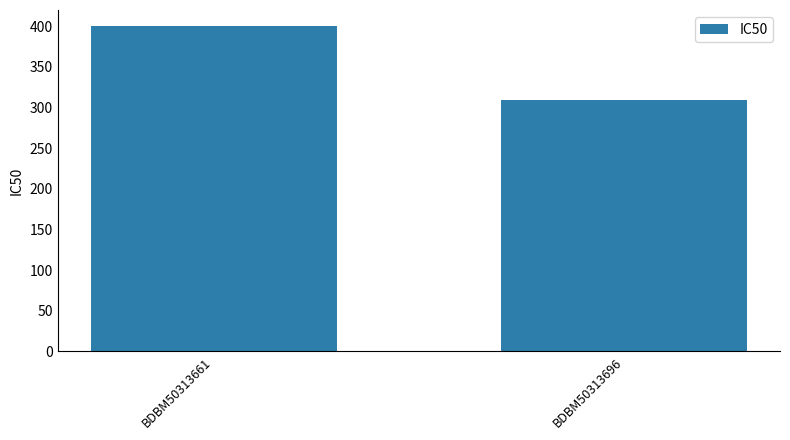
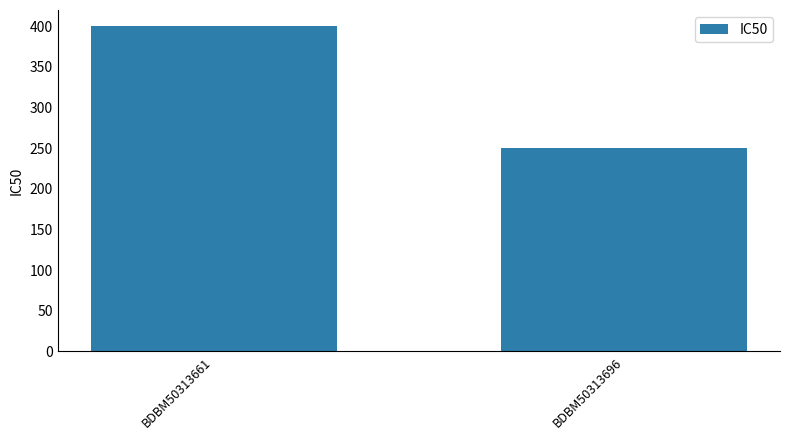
BDBM50313696: 310 -> 250
